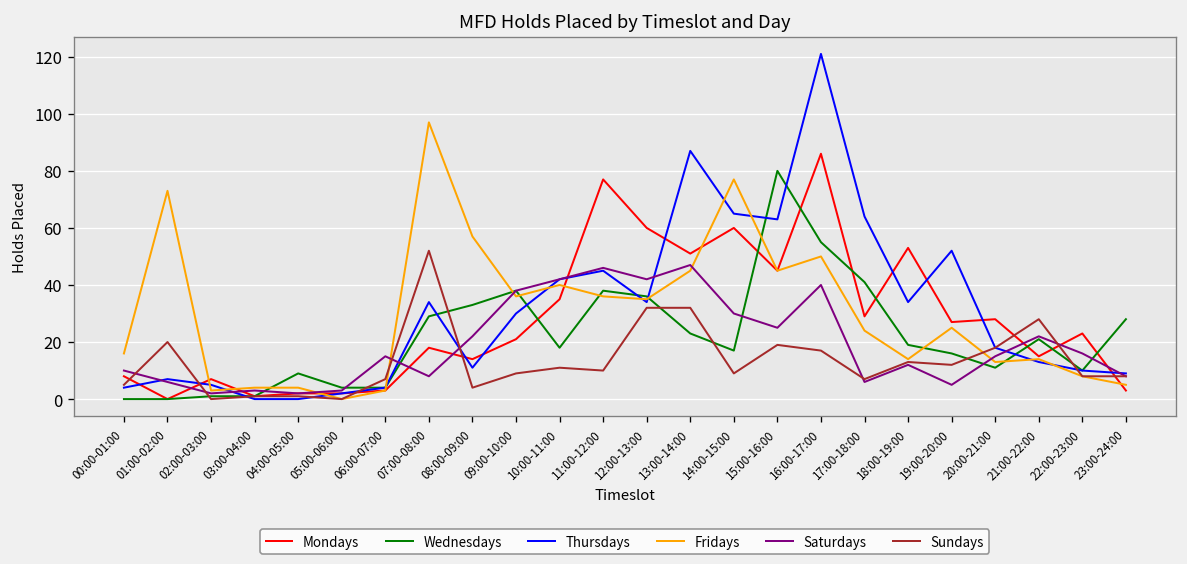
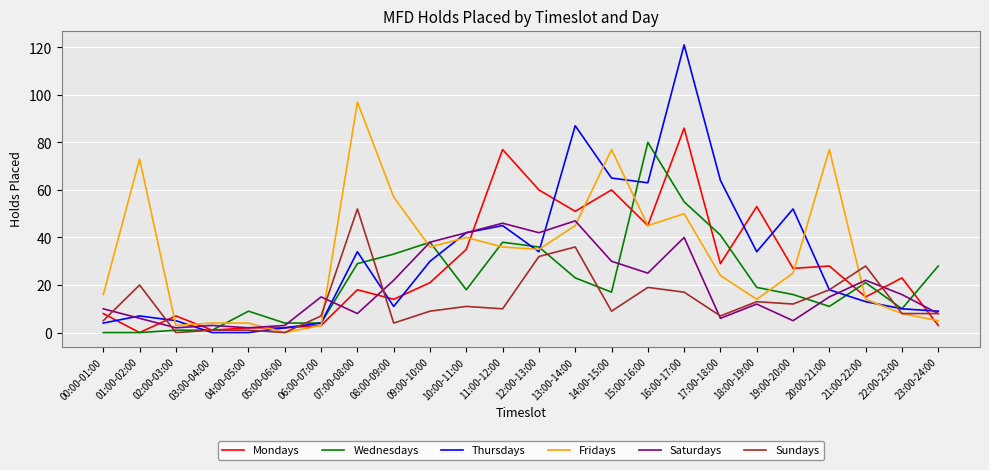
Sundays, 13:00-14:00: 32 -> 36
Fridays, 20:00-21:00: 13 -> 77
